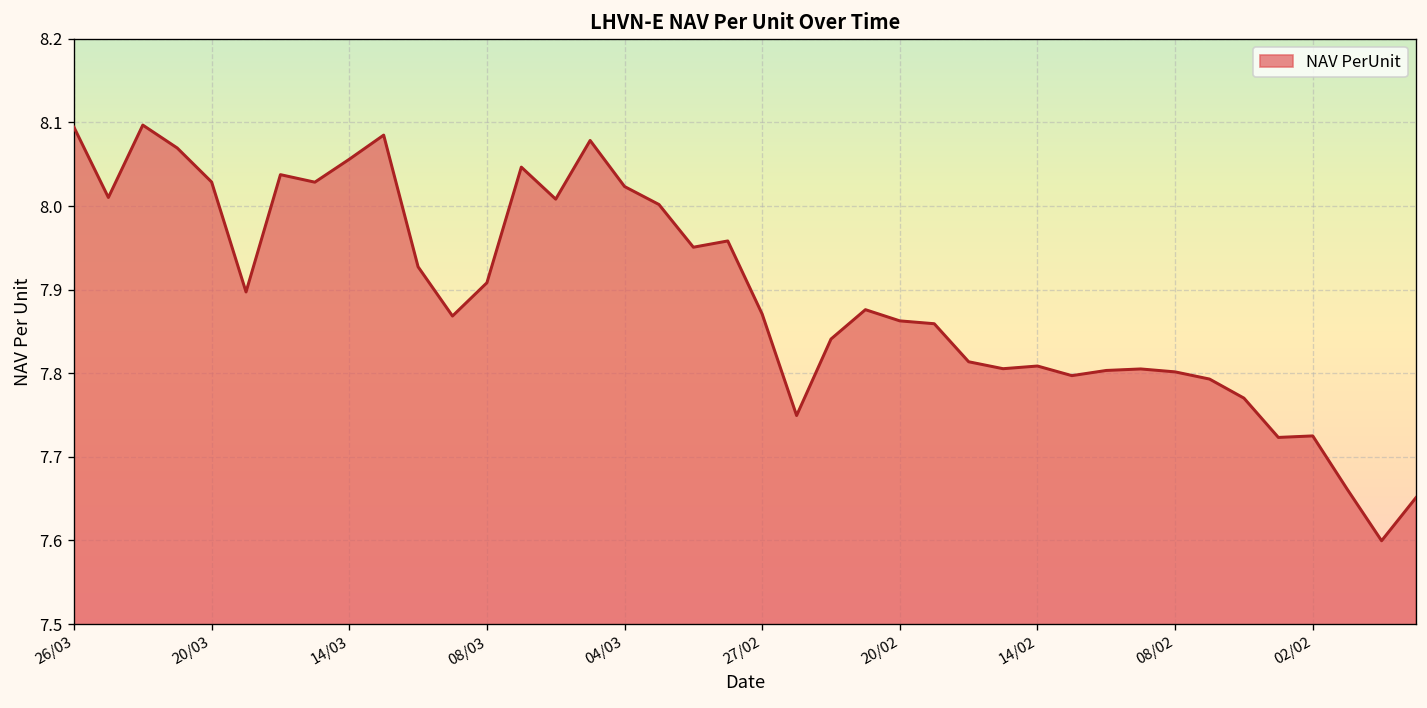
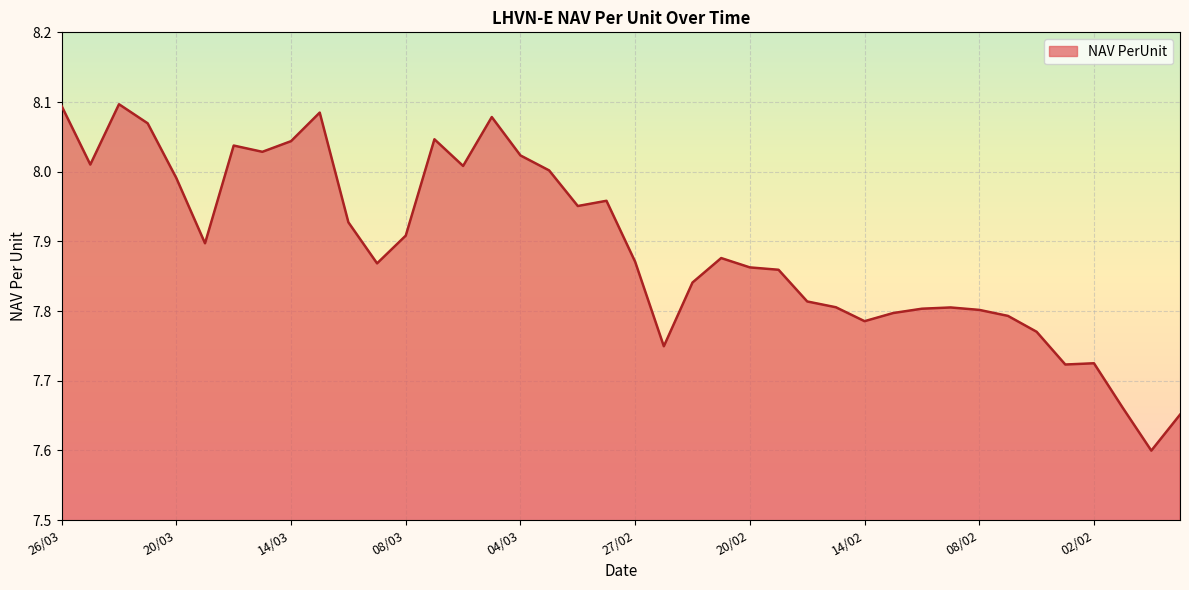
20/03: 8.03 -> 7.99
14/03: 8.06 -> 8.04
14/02: 7.81 -> 7.79
